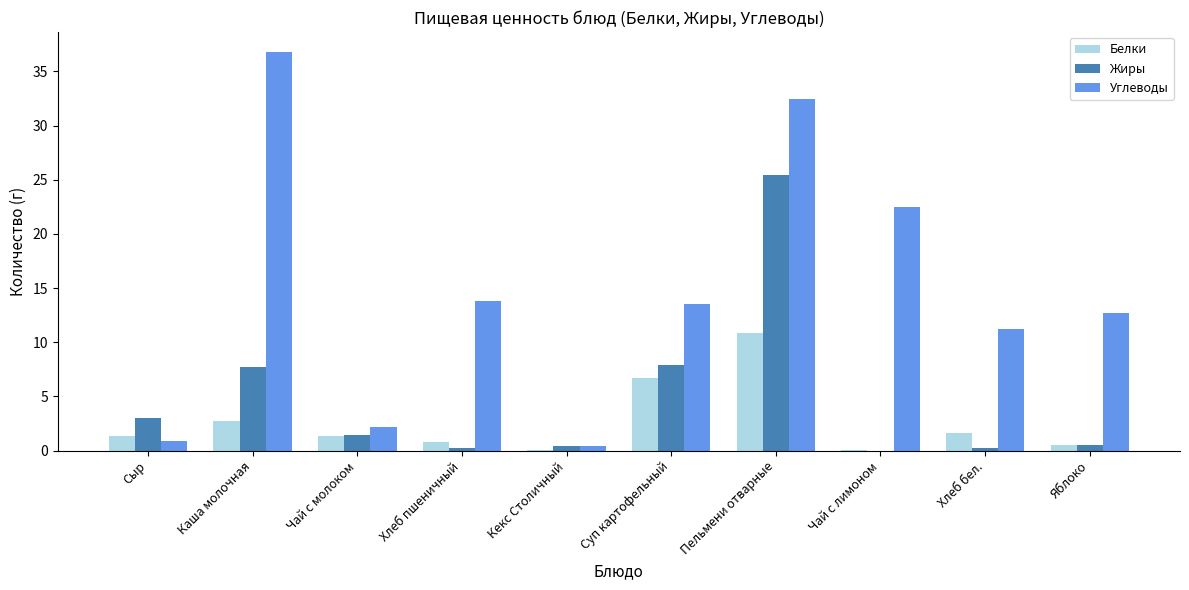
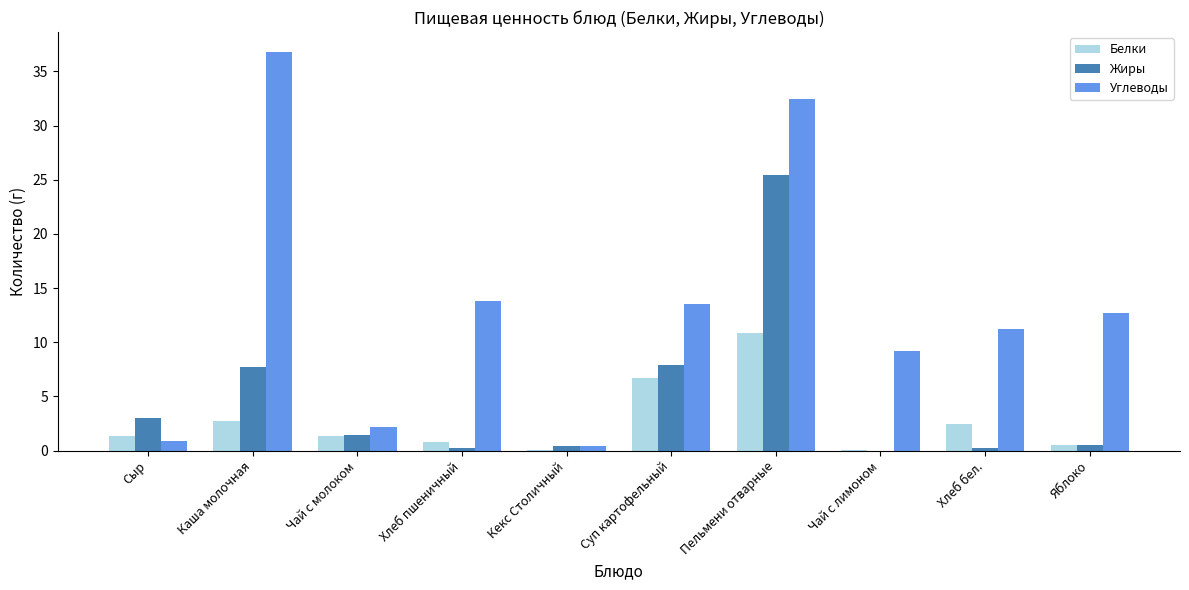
Углеводы, Чай с лимоном: 22.5 -> 9.2
Белки, Хлеб бел.: 1.7 -> 2.4
